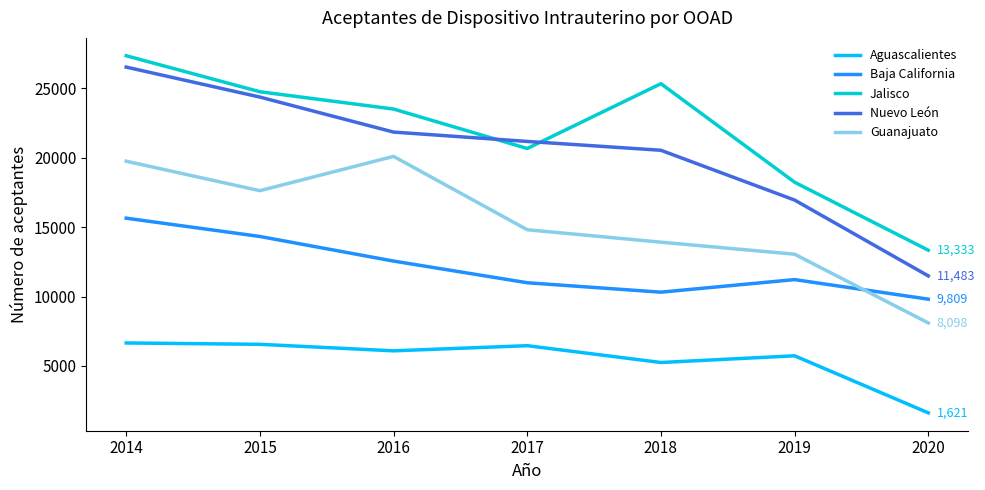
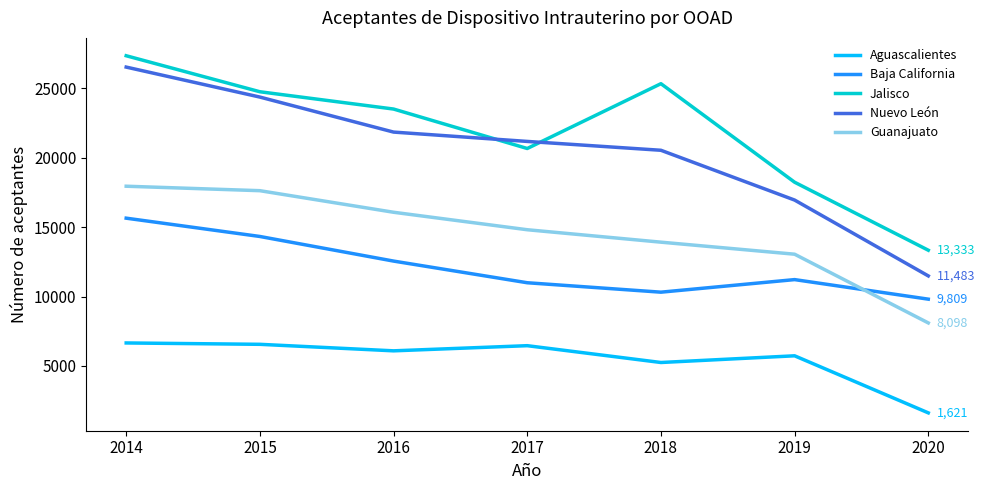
Guanajuato, 2014: 19700 -> 17900
Guanajuato, 2016: 20100 -> 16100
